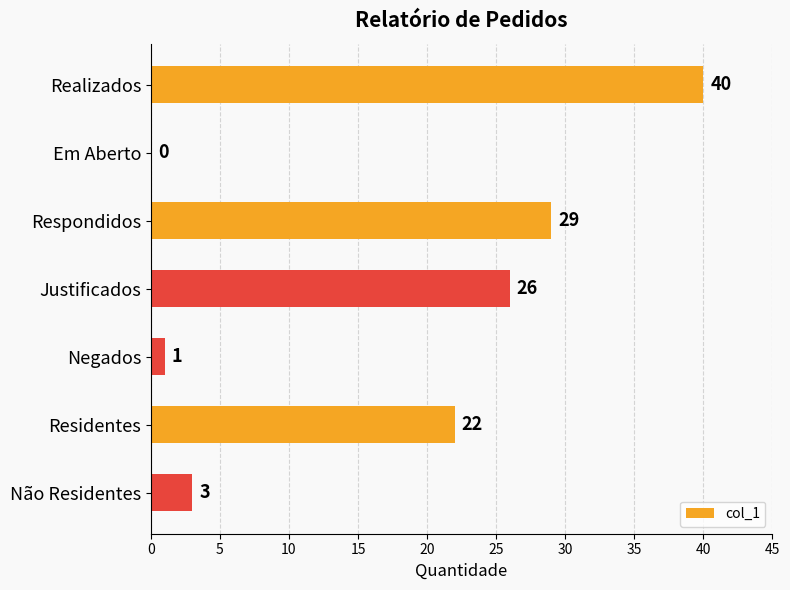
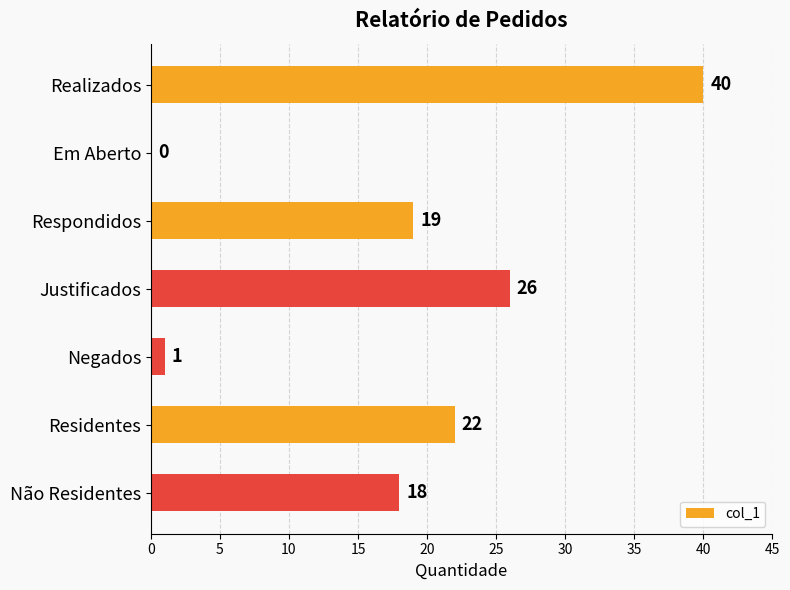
Respondidos: 29 -> 19
Não Residentes: 3 -> 18
